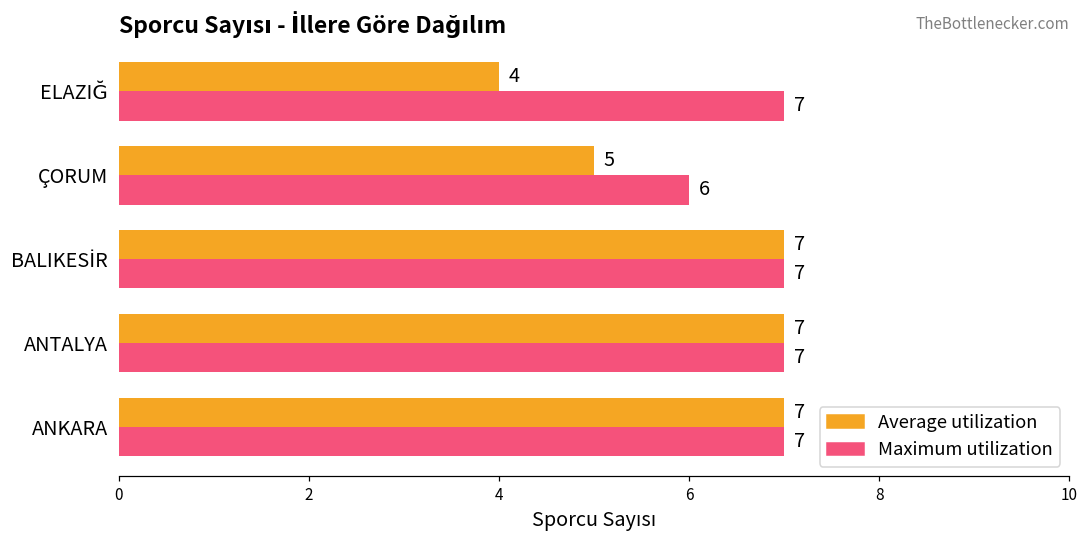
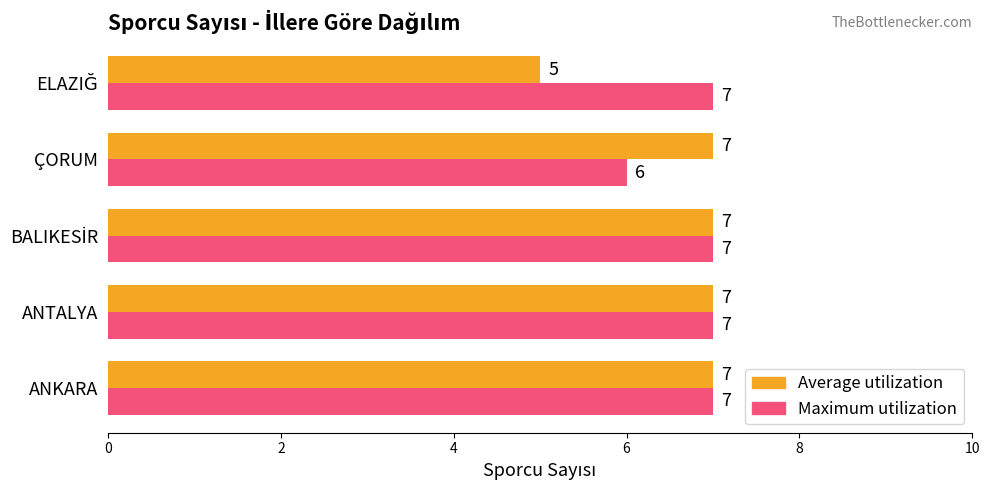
Average utilization, ELAZIĞ: 4 -> 5
Average utilization, ÇORUM: 5 -> 7
